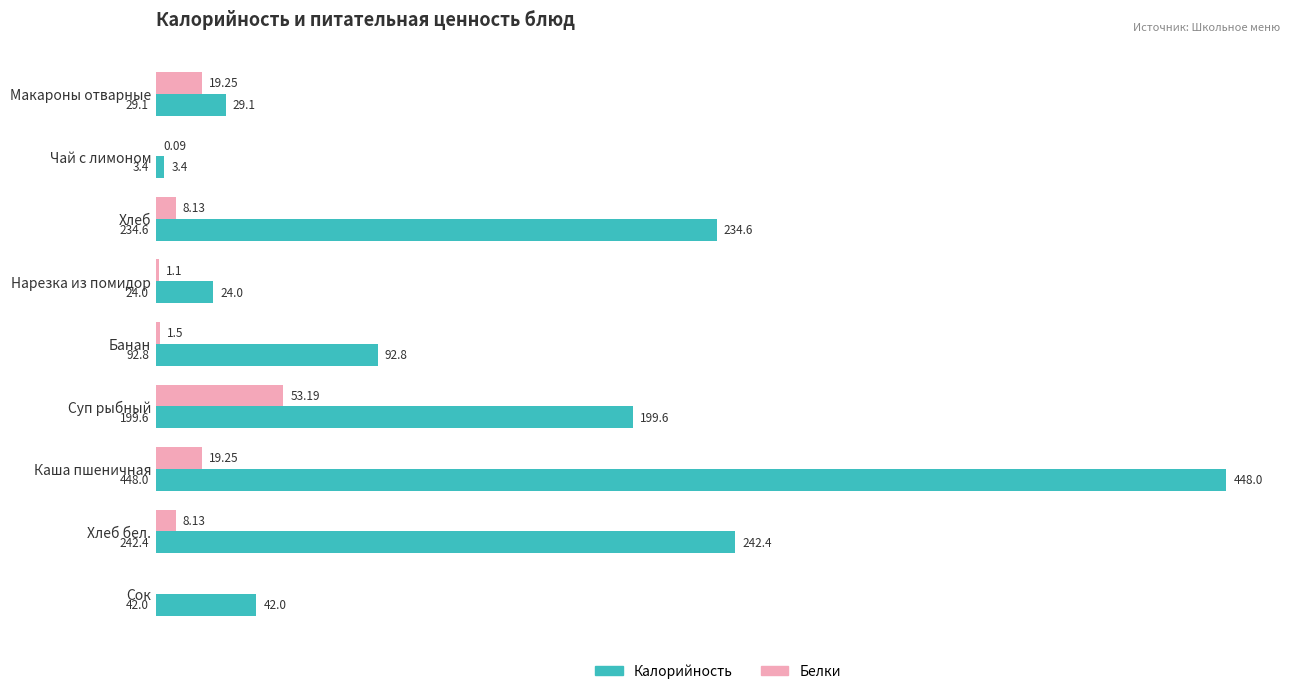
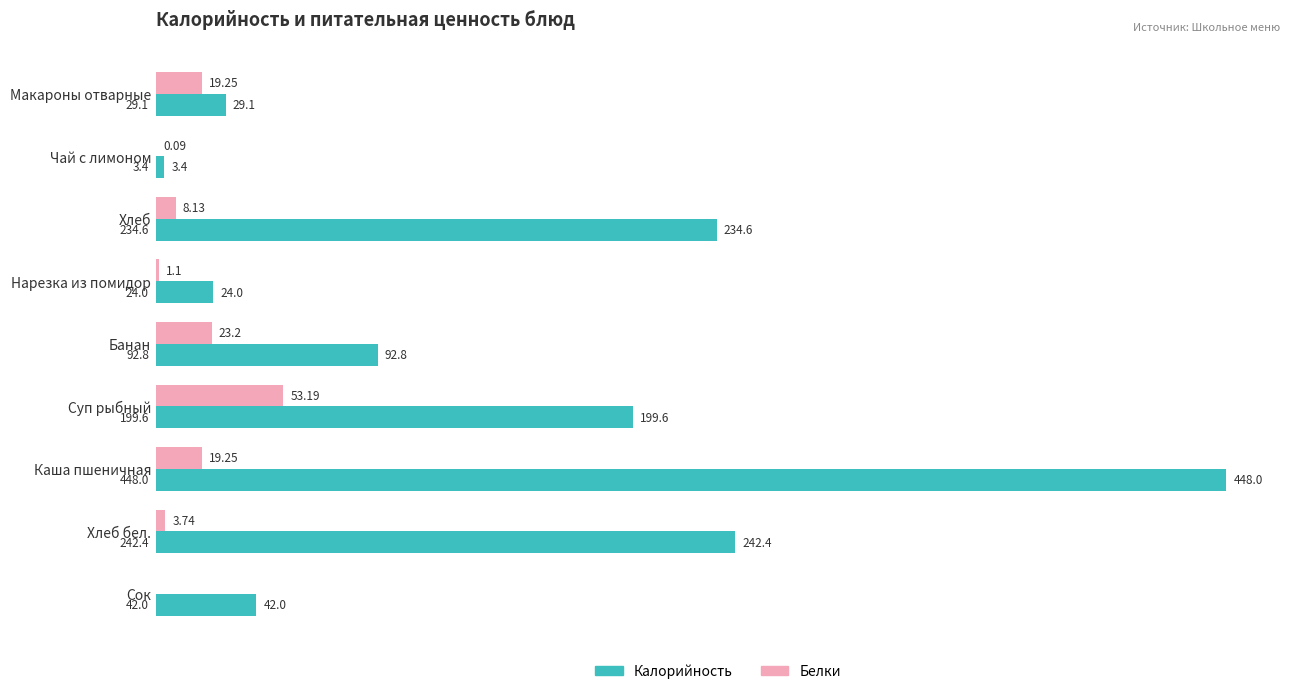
Белки, Банан: 1.5 -> 23.2
Белки, Хлеб бел.: 8.13 -> 3.74
